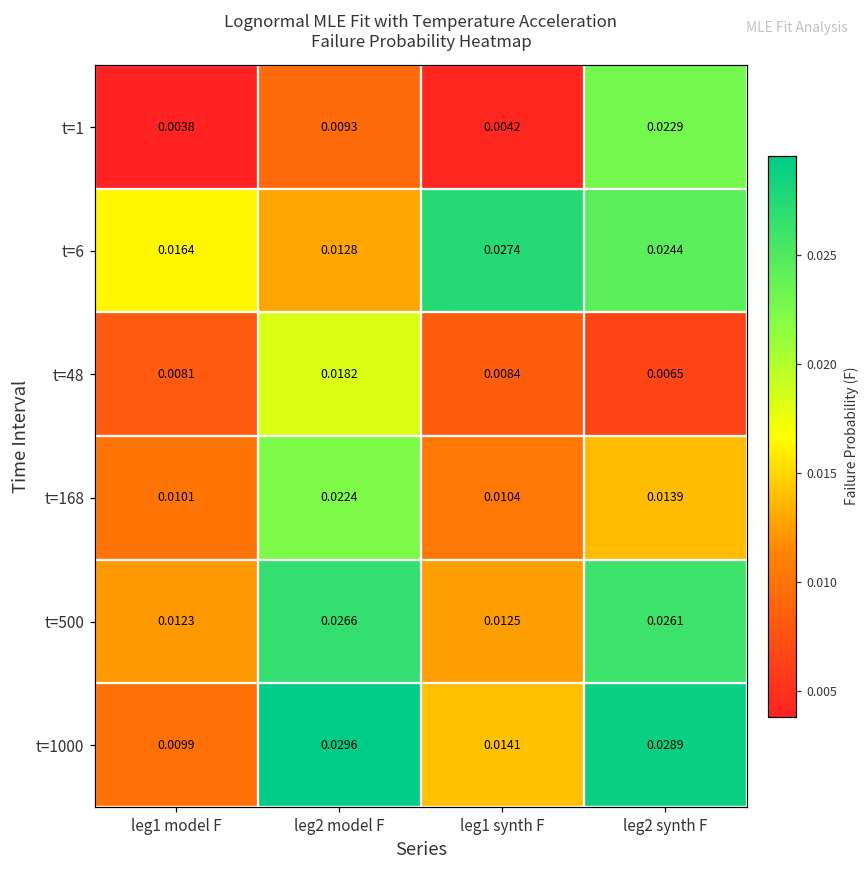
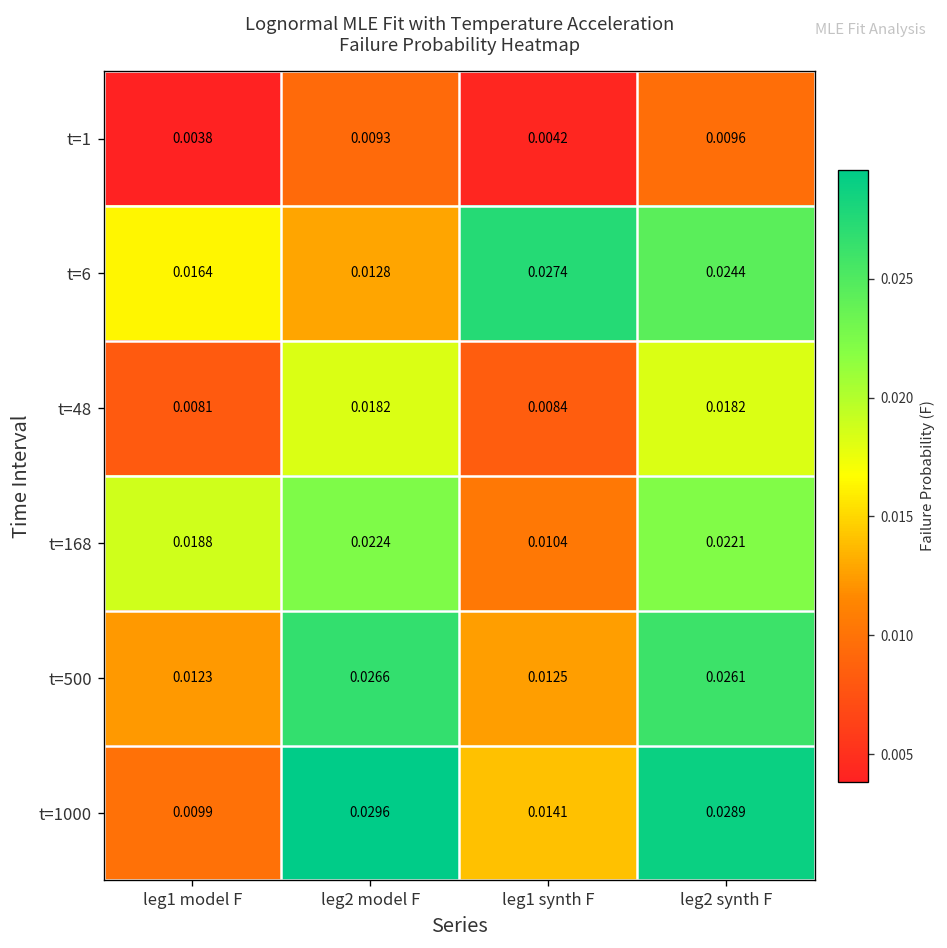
t=1, leg2 synth F: 0.0229 -> 0.0096
t=48, leg2 synth F: 0.0065 -> 0.0182
t=168, leg1 model F: 0.0101 -> 0.0188
t=168, leg2 synth F: 0.0139 -> 0.0221
